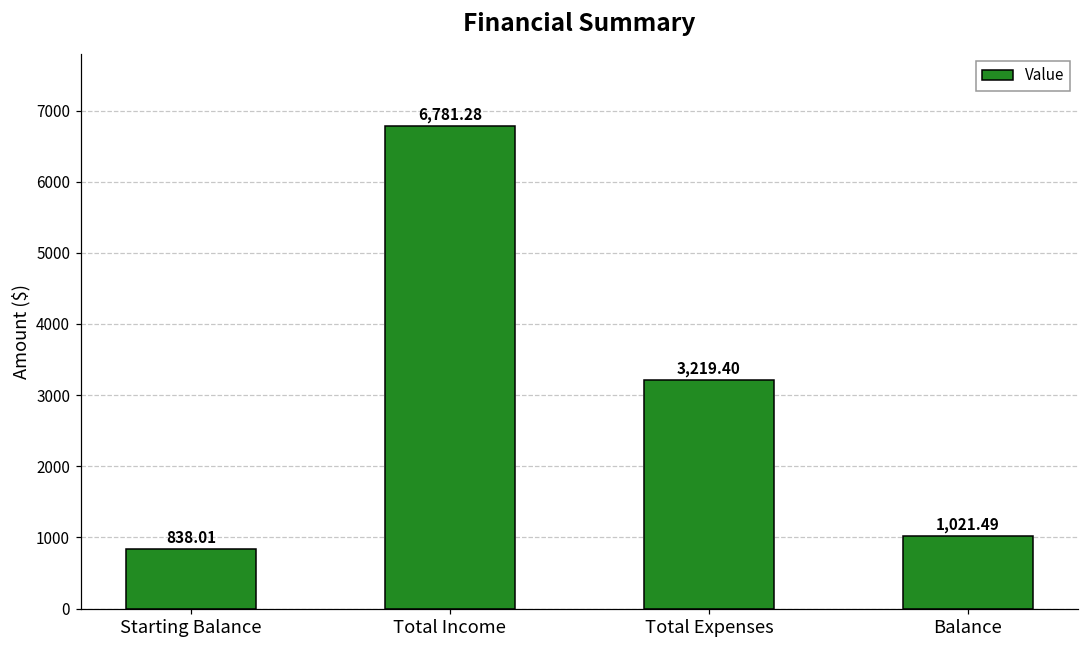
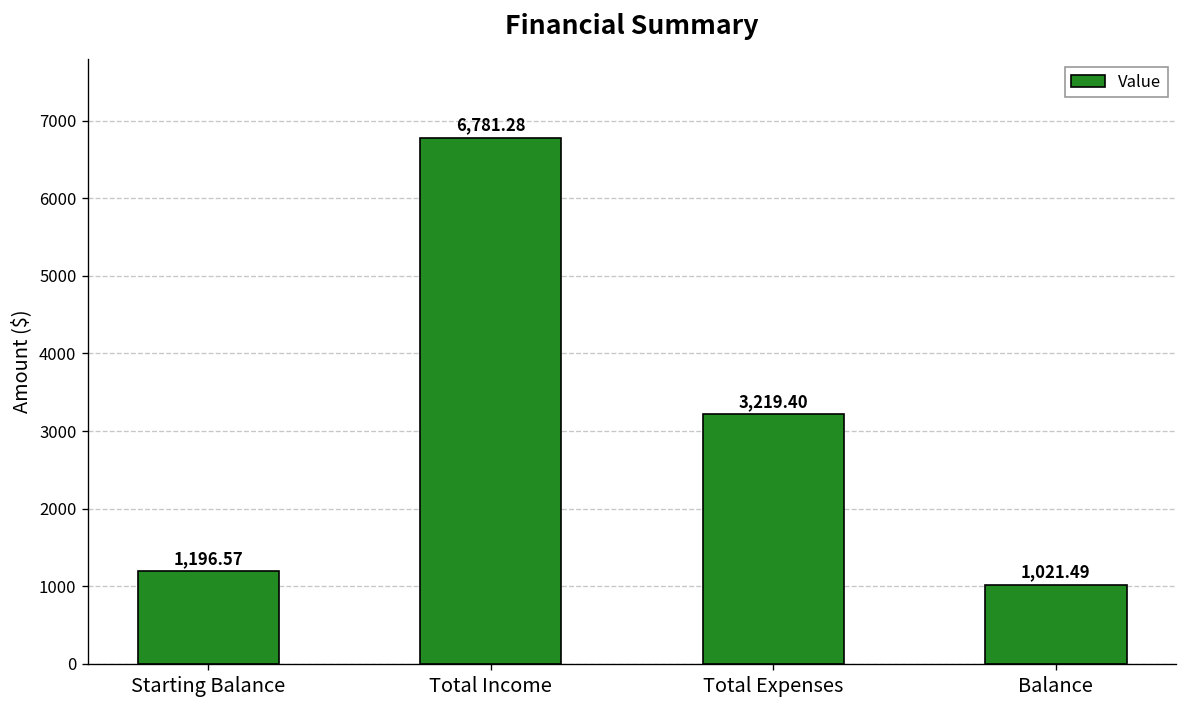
Starting Balance: 838.01 -> 1,196.57
